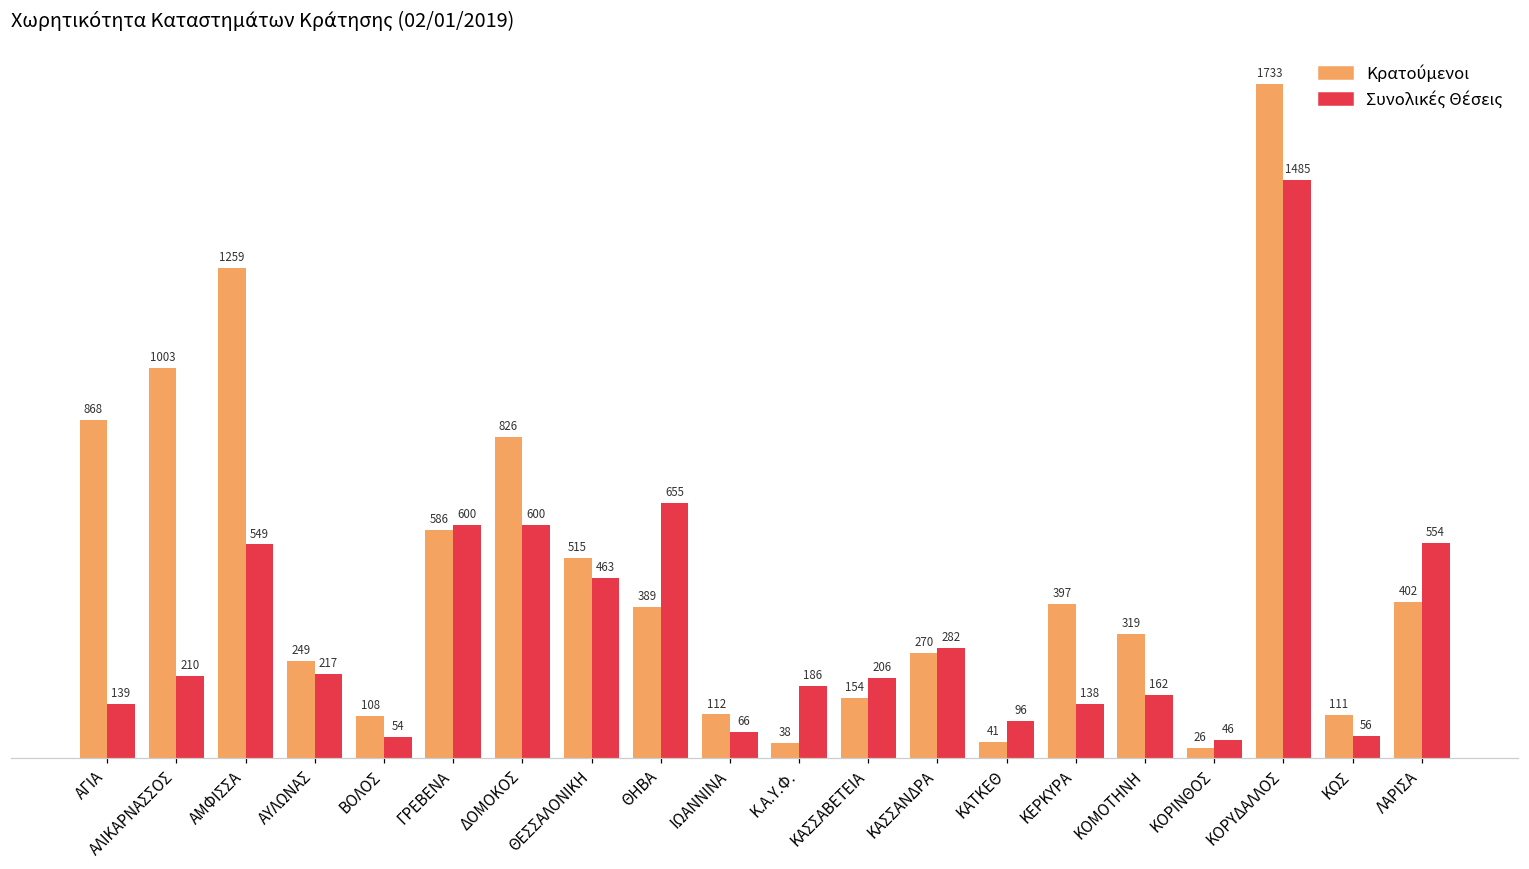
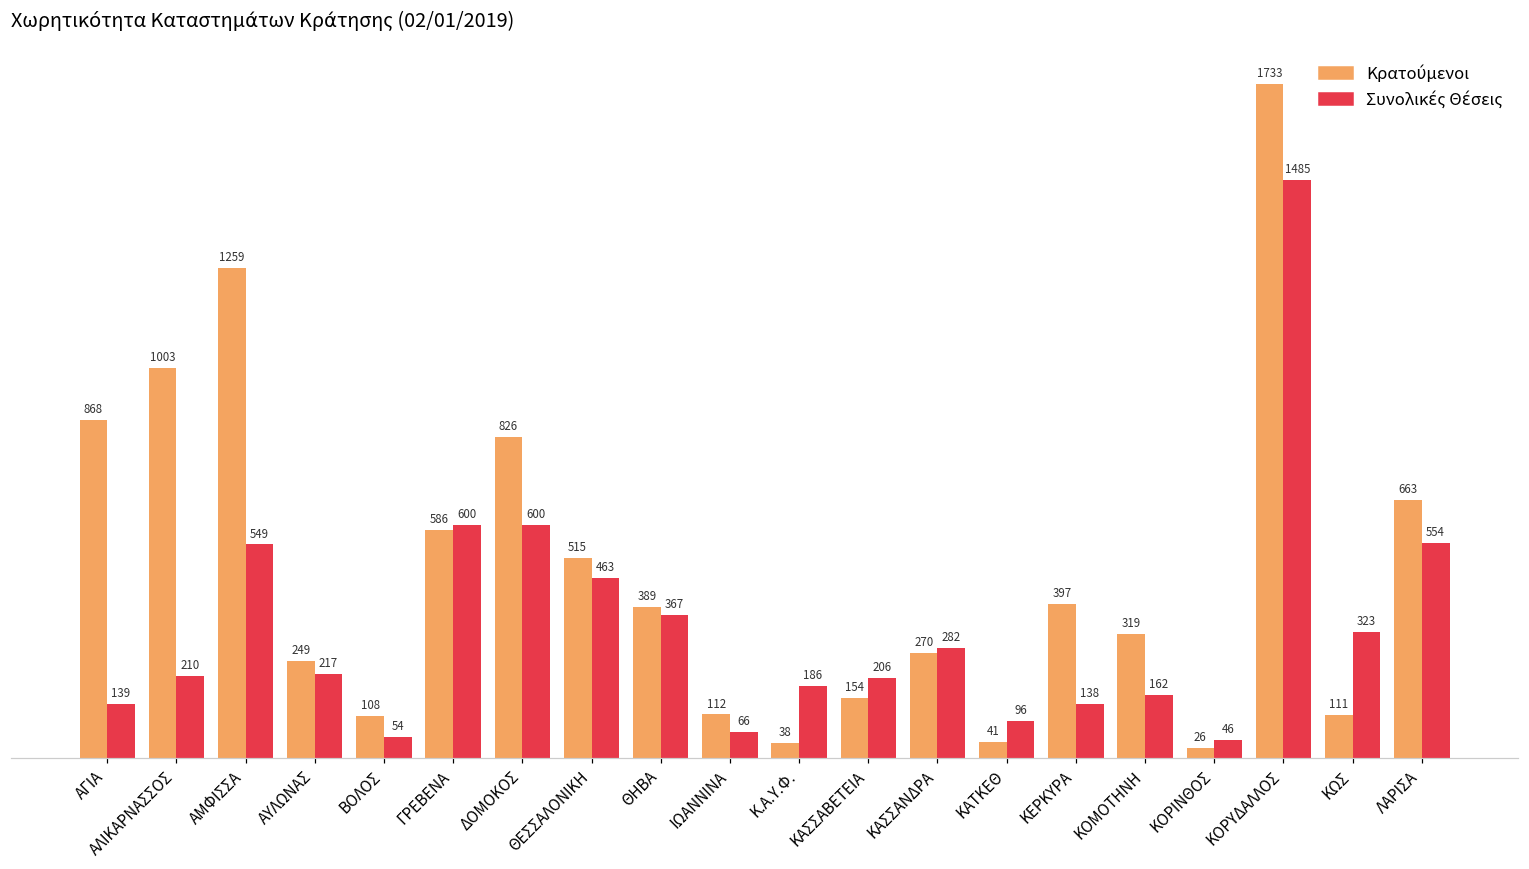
Συνολικές Θέσεις, ΘΗΒΑ: 655 -> 367
Συνολικές Θέσεις, ΚΩΣ: 56 -> 323
Κρατούμενοι, ΛΑΡΙΣΑ: 402 -> 663
